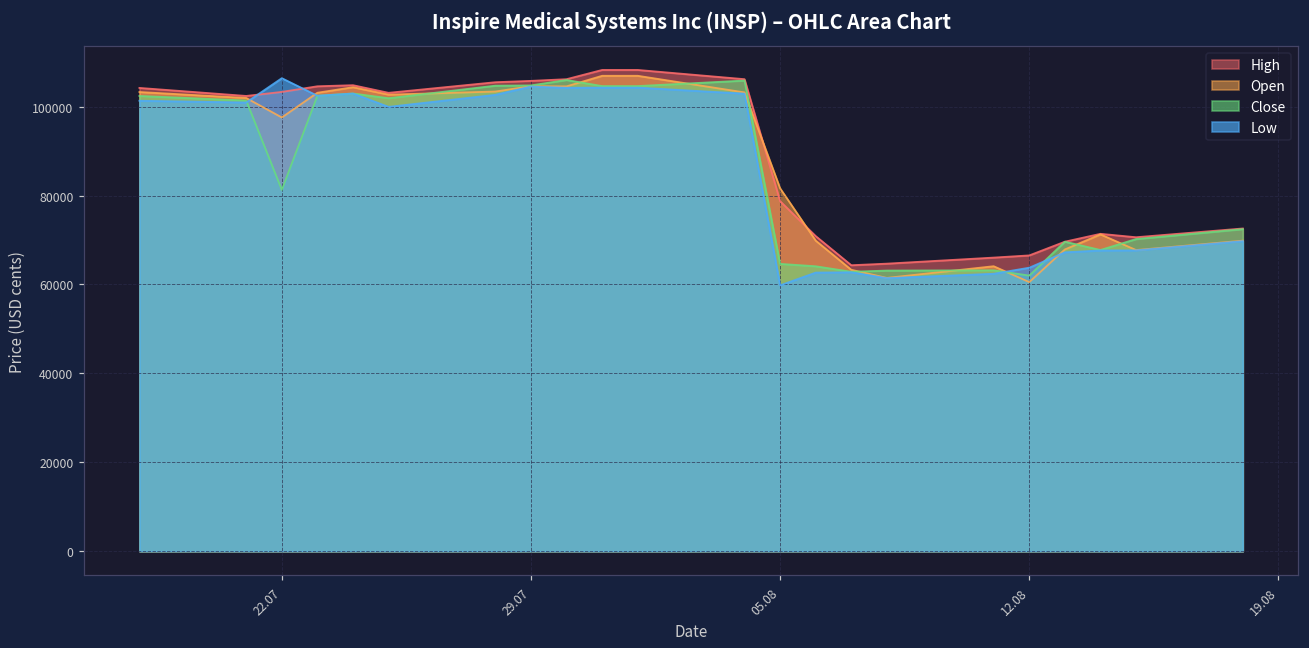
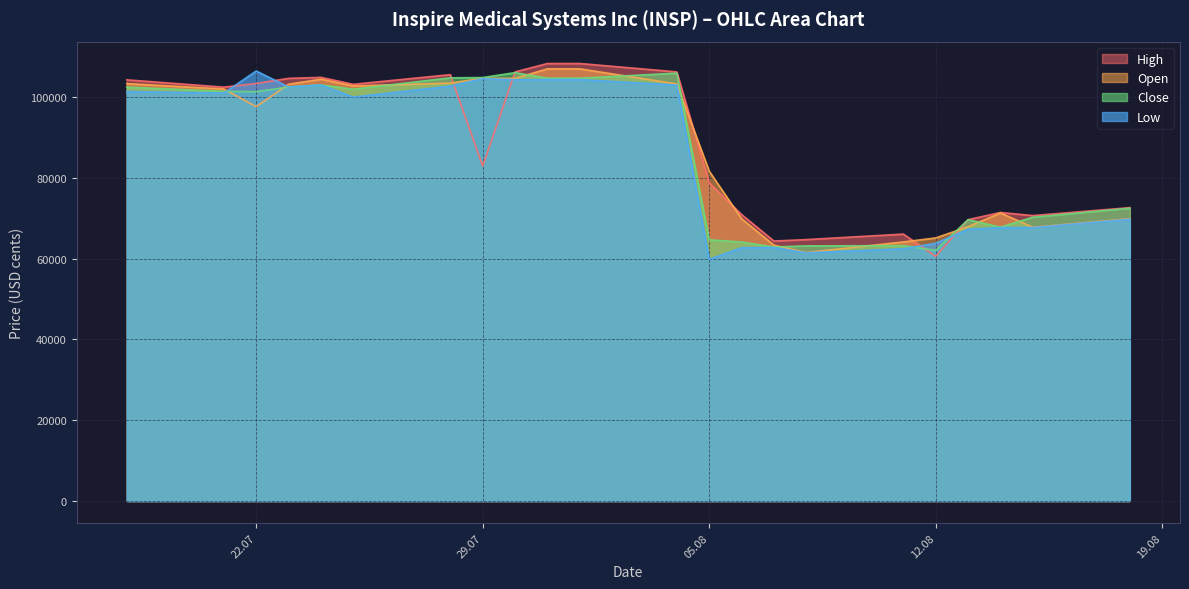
Close, 22.07: 81000 -> 101000
High, 29.07: 106000 -> 83000
High, 12.08: 67000 -> 61000
Open, 12.08: 61000 -> 65000
